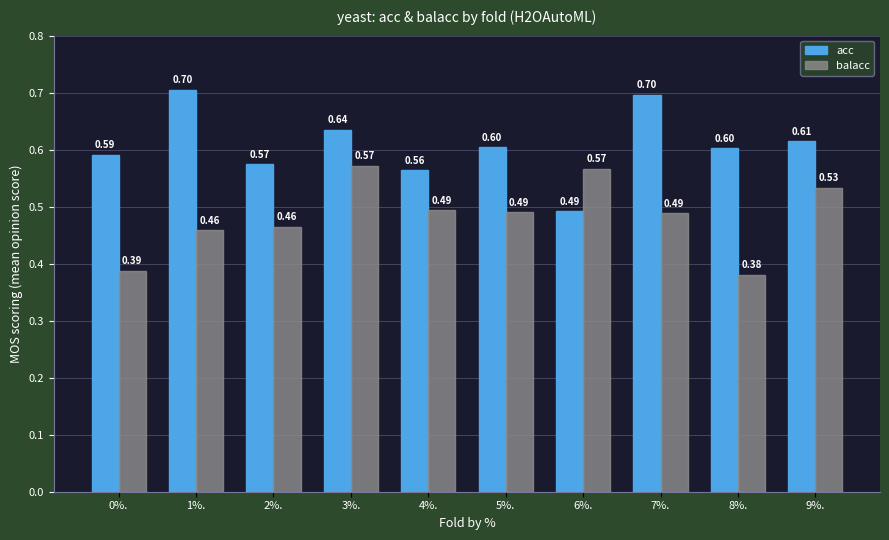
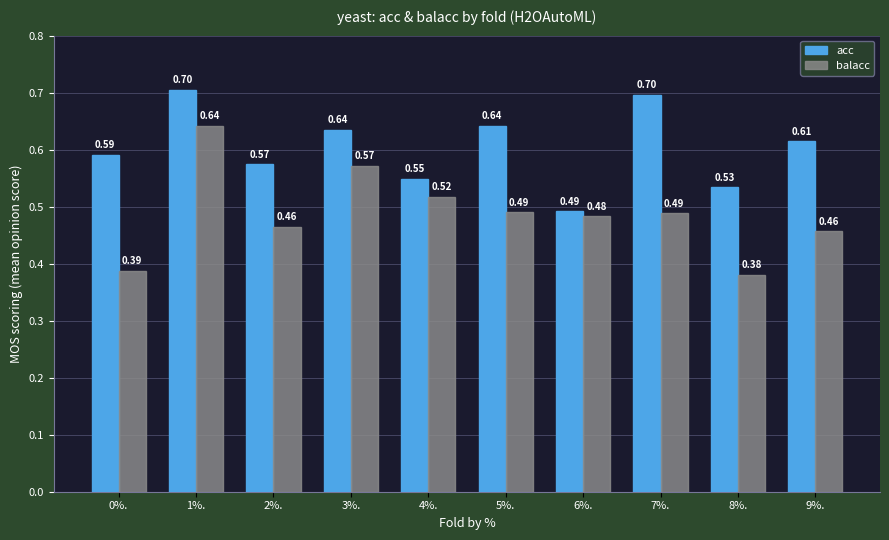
balacc, 1%.: 0.46 -> 0.64
acc, 4%.: 0.56 -> 0.55
balacc, 4%.: 0.49 -> 0.52
acc, 5%.: 0.60 -> 0.64
balacc, 6%.: 0.57 -> 0.48
acc, 8%.: 0.60 -> 0.53
balacc, 9%.: 0.53 -> 0.46
